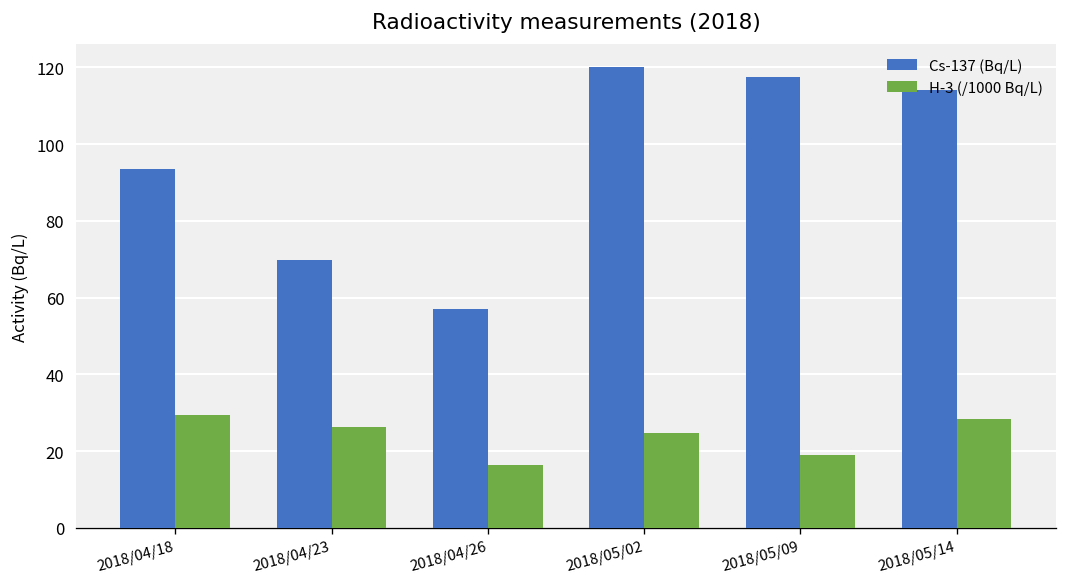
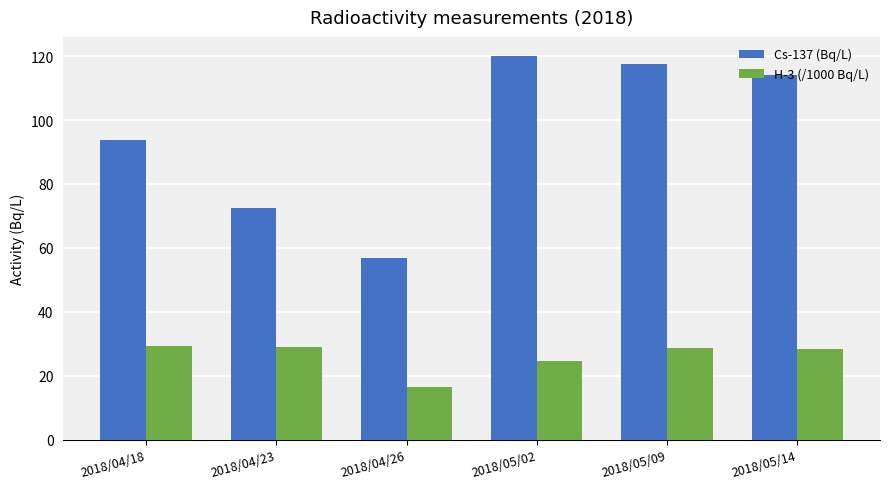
Cs-137 (Bq/L), 2018/04/23: 70 -> 72
H-3 (/1000 Bq/L), 2018/04/23: 26 -> 29
H-3 (/1000 Bq/L), 2018/05/09: 19 -> 29
